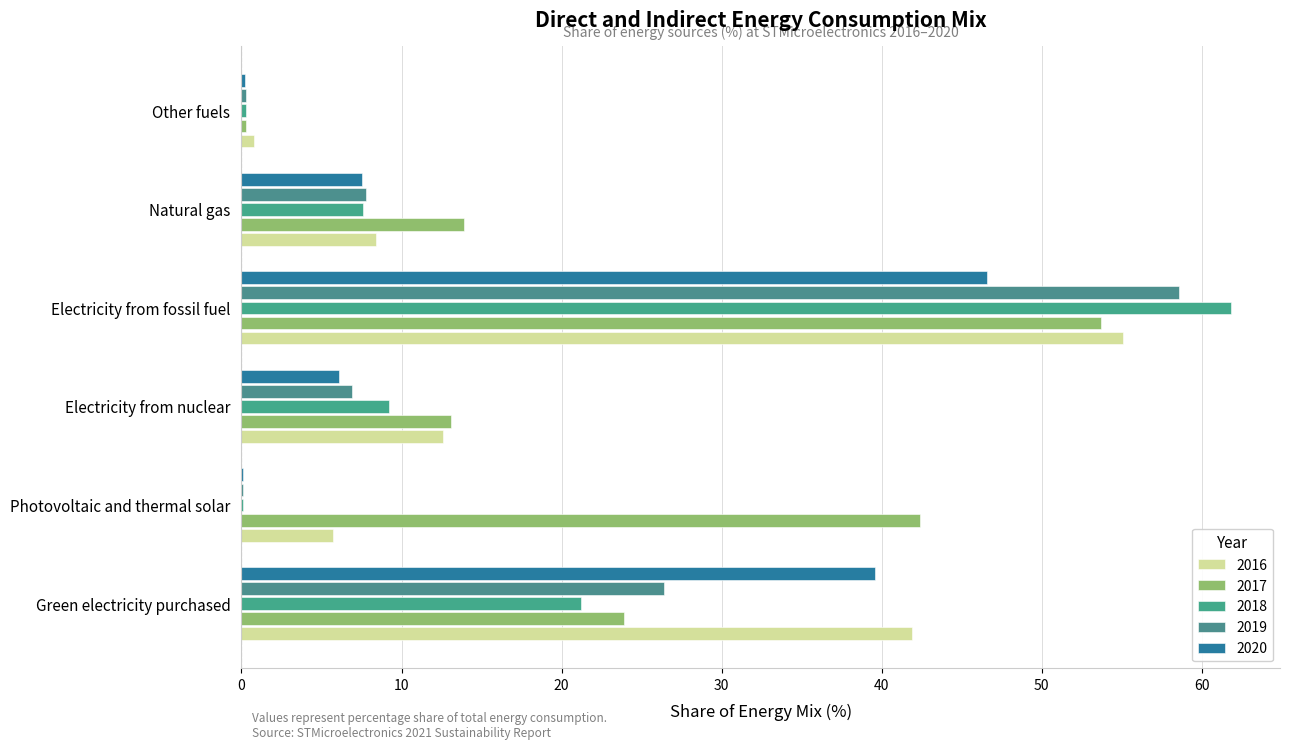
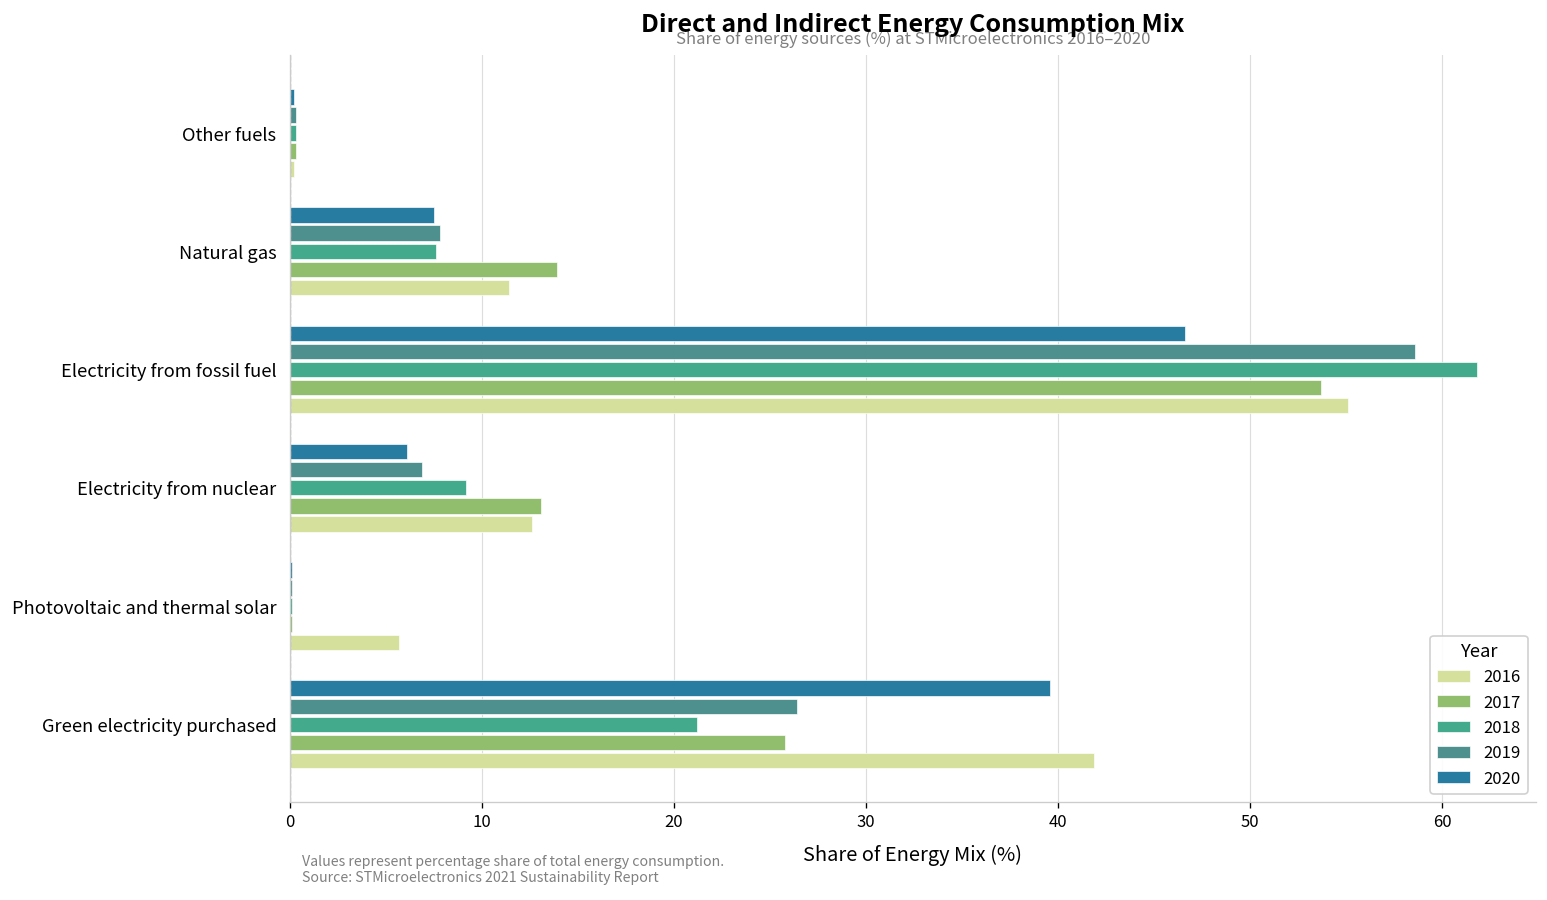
2016, Other fuels: 0.8 -> 0.2
2016, Natural gas: 8.4 -> 11.4
2017, Photovoltaic and thermal solar: 42.4 -> 0.1
2017, Green electricity purchased: 23.9 -> 25.8
